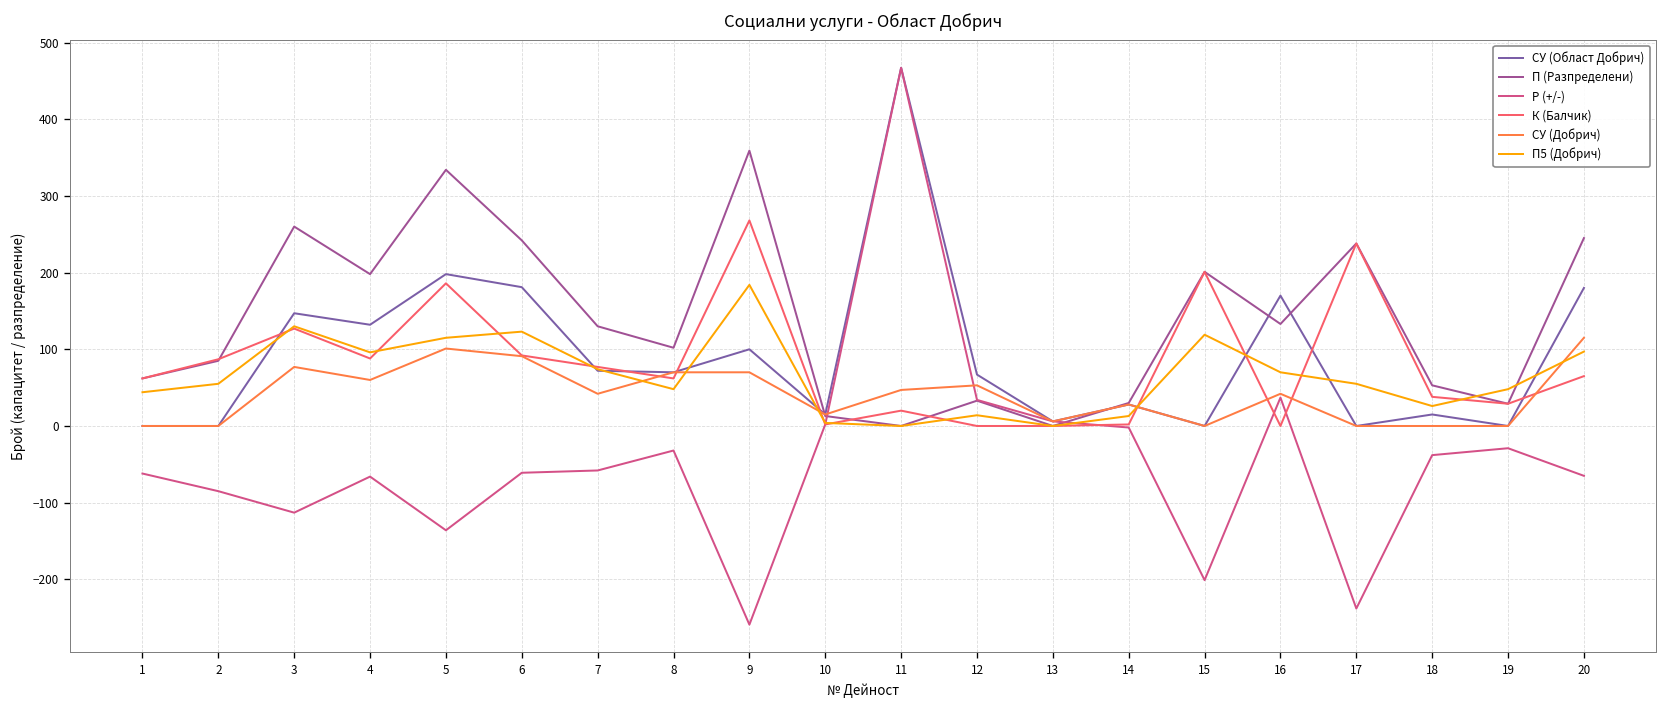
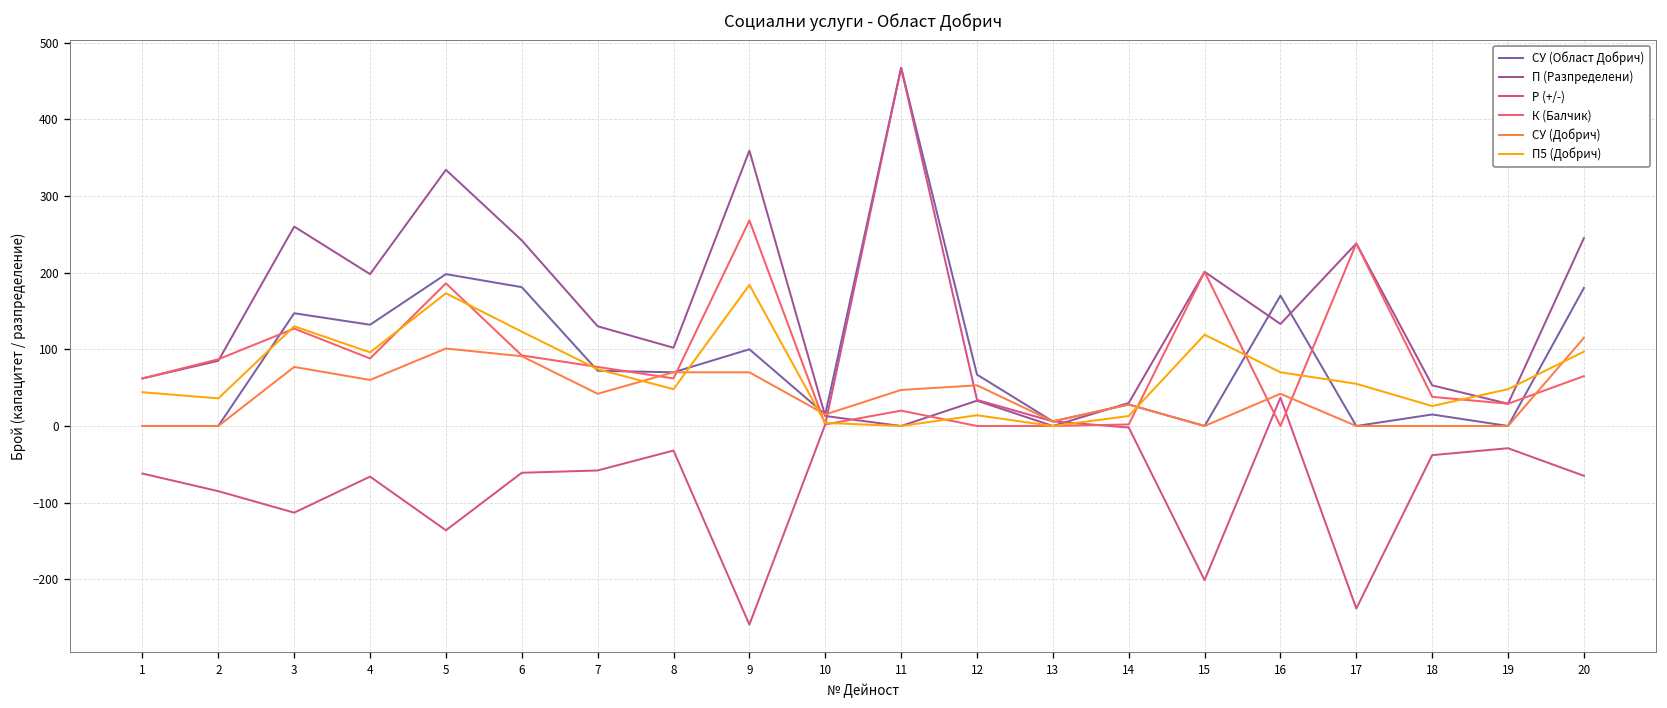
П5 (Добрич), 2: 60 -> 40
П5 (Добрич), 5: 120 -> 170
